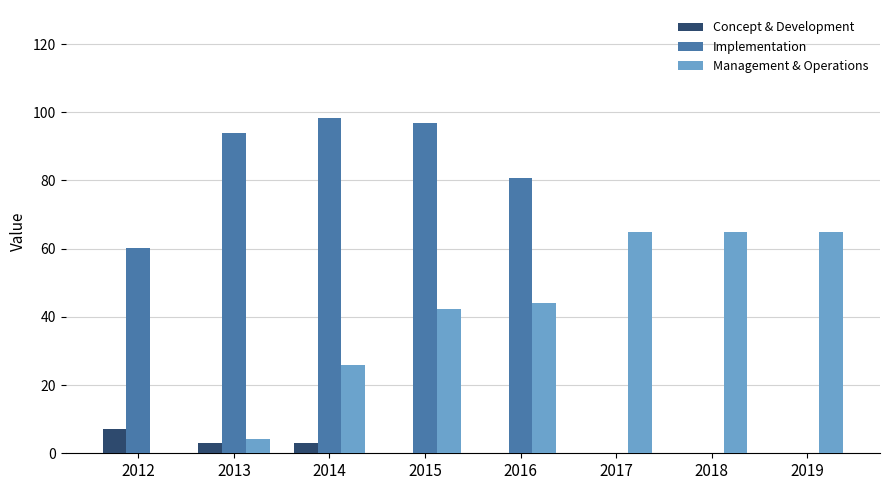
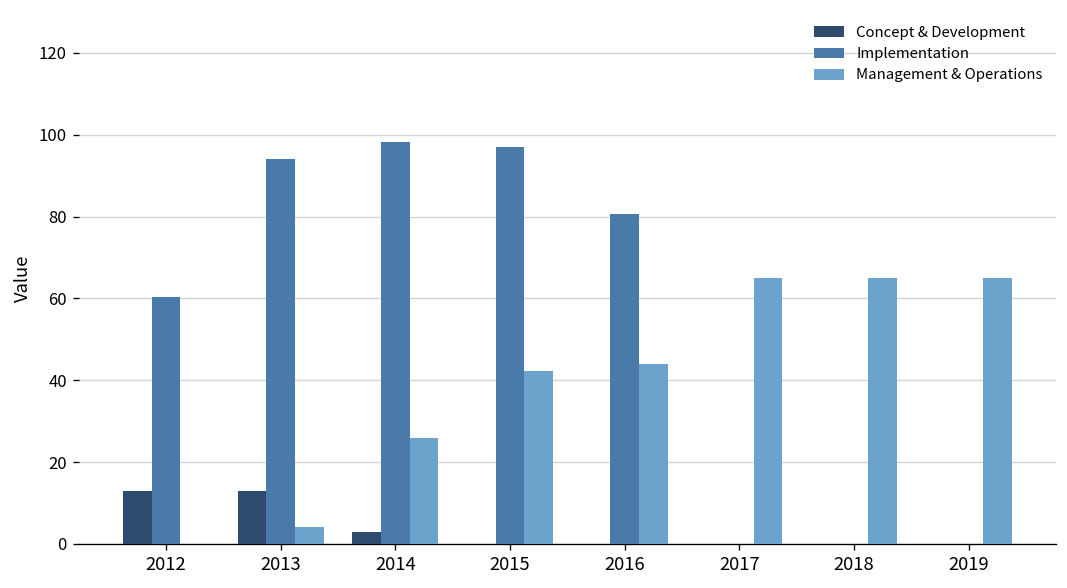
Concept & Development, 2012: 7 -> 13
Concept & Development, 2013: 3 -> 13
